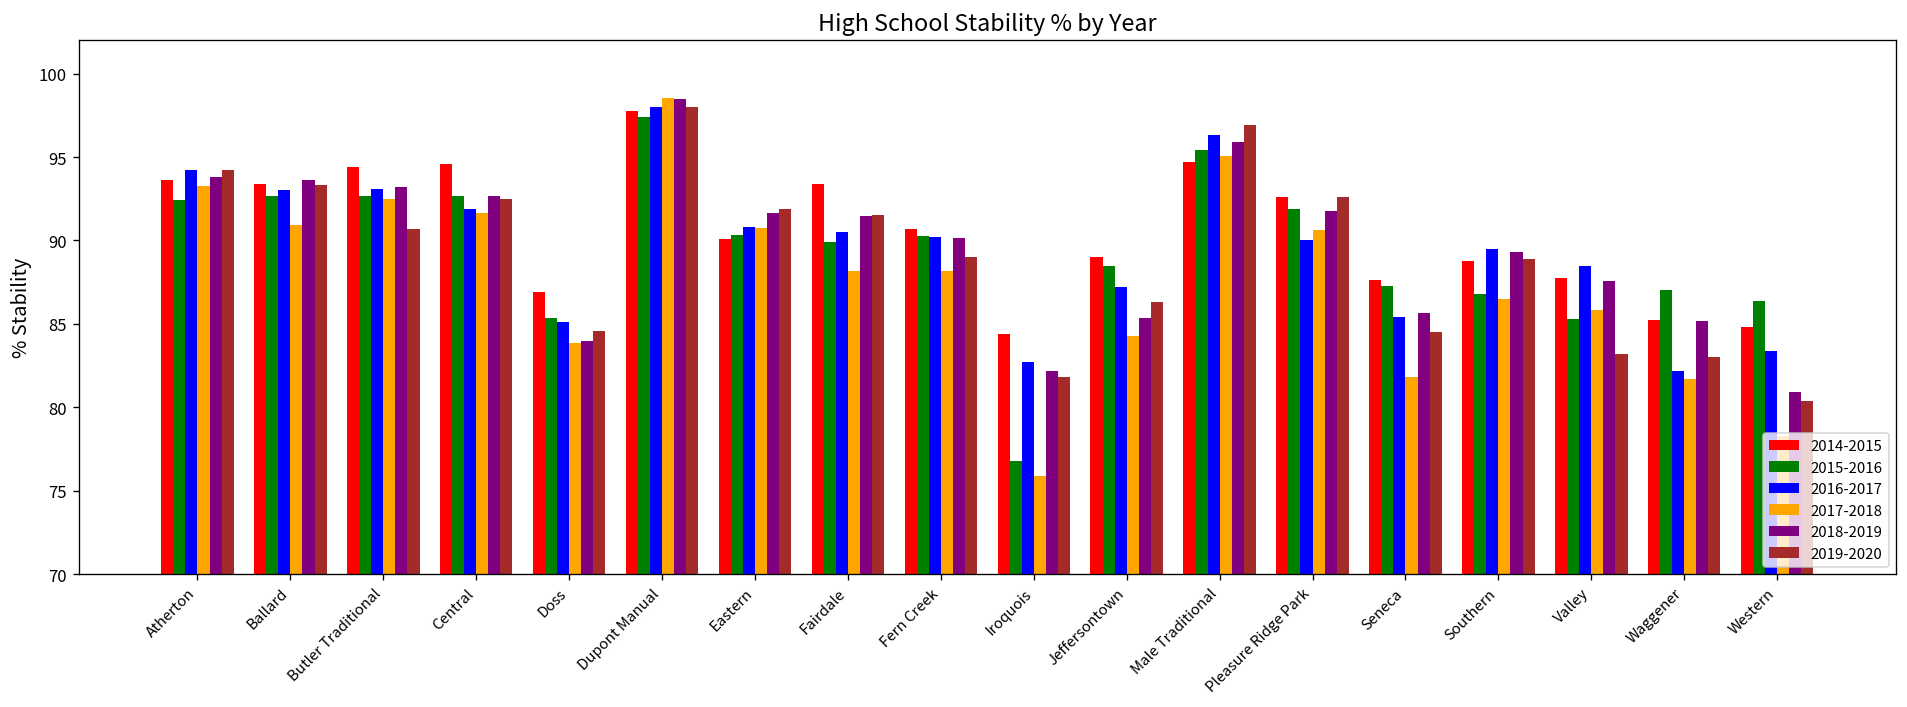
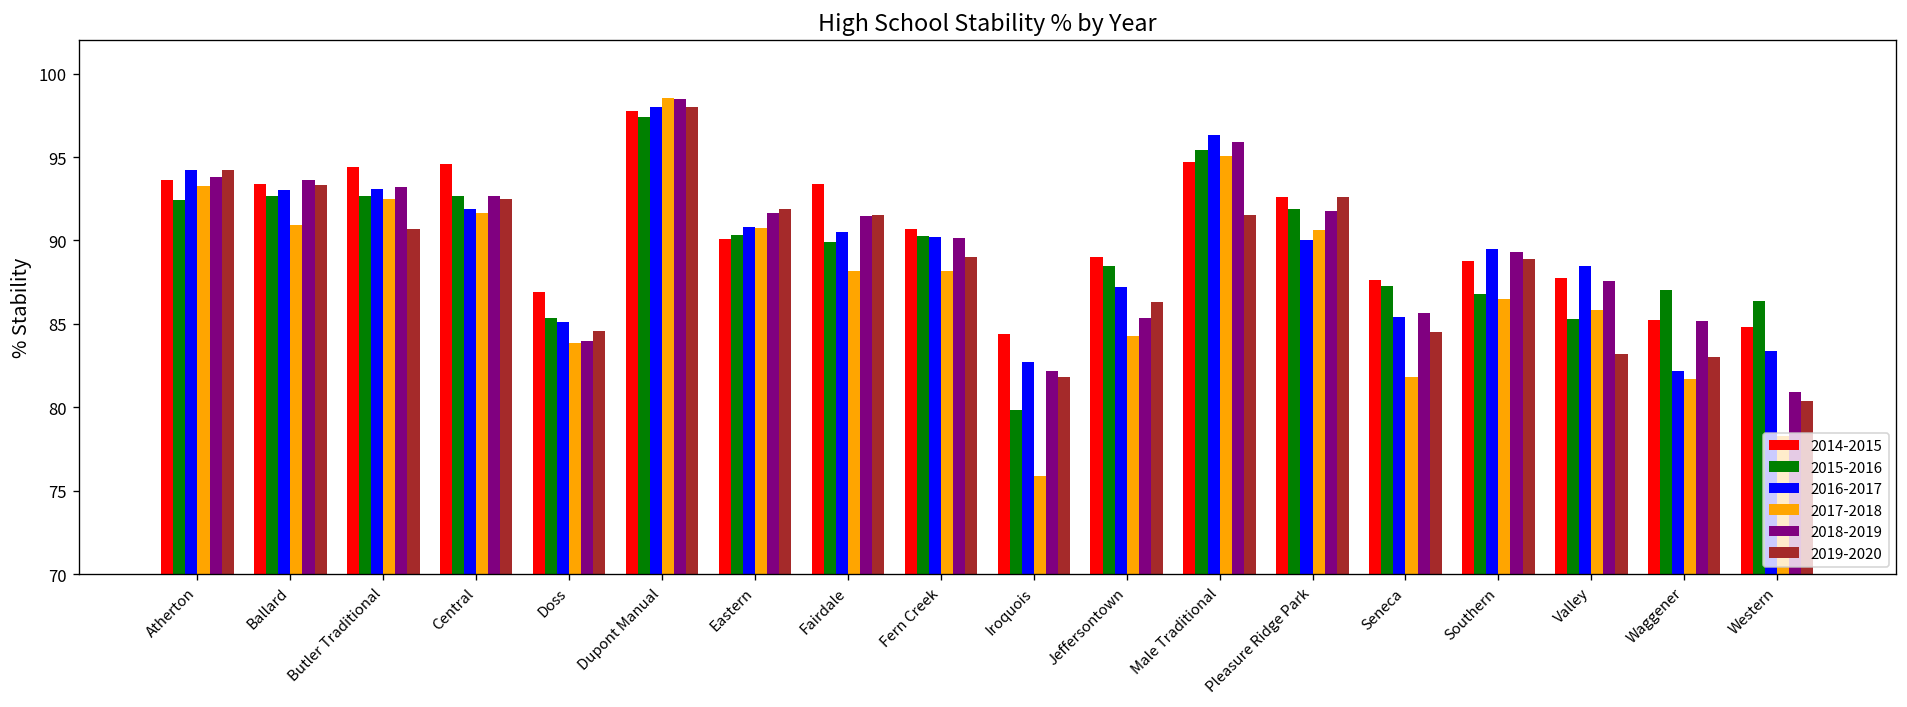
2015-2016, Iroquois: 76.8 -> 79.9
2019-2020, Male Traditional: 96.9 -> 91.5
